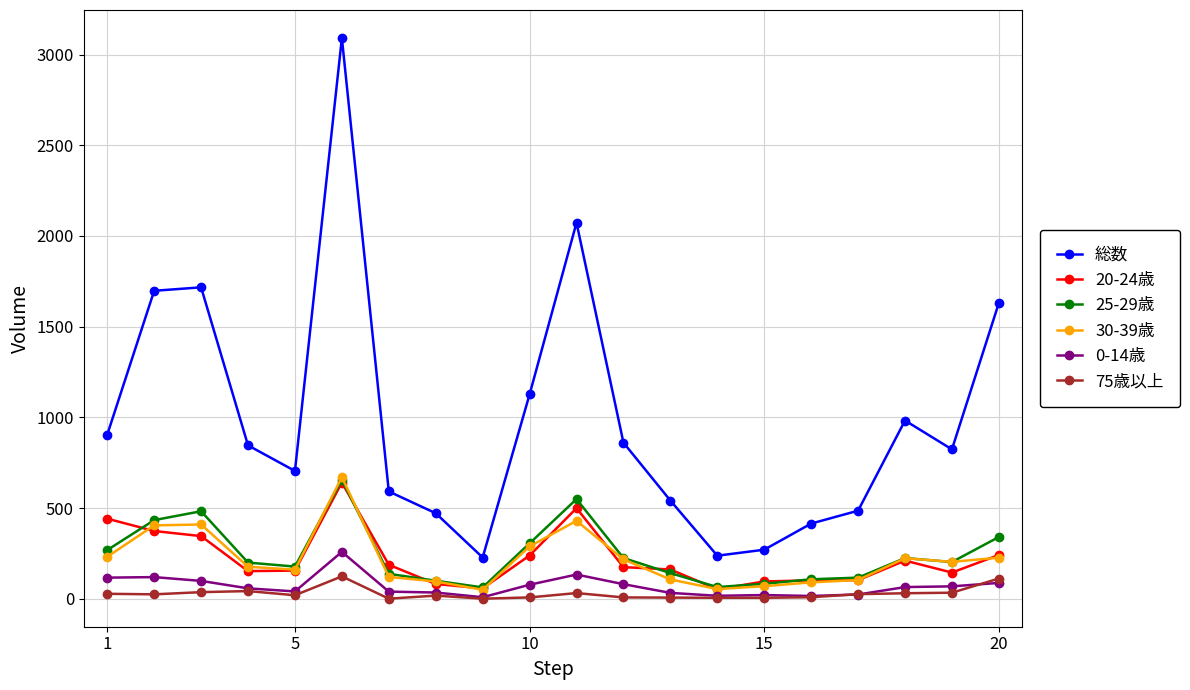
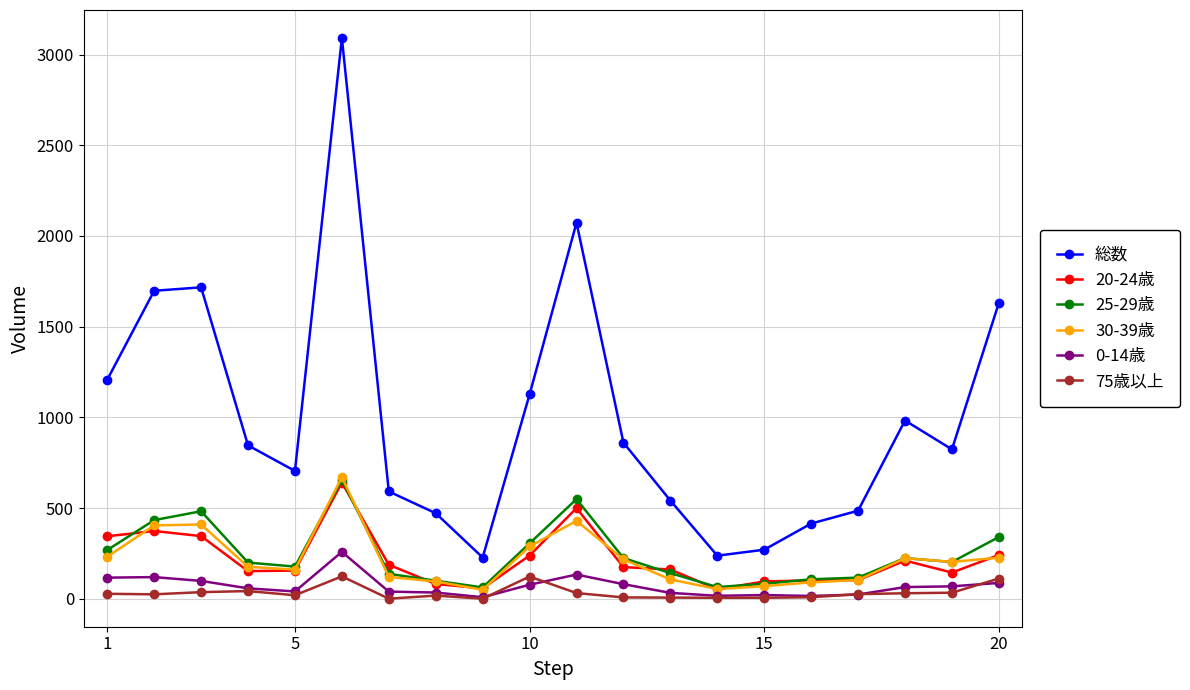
総数, 1: 910 -> 1210
20-24歳, 1: 440 -> 350
75歳以上, 10: 10 -> 120
